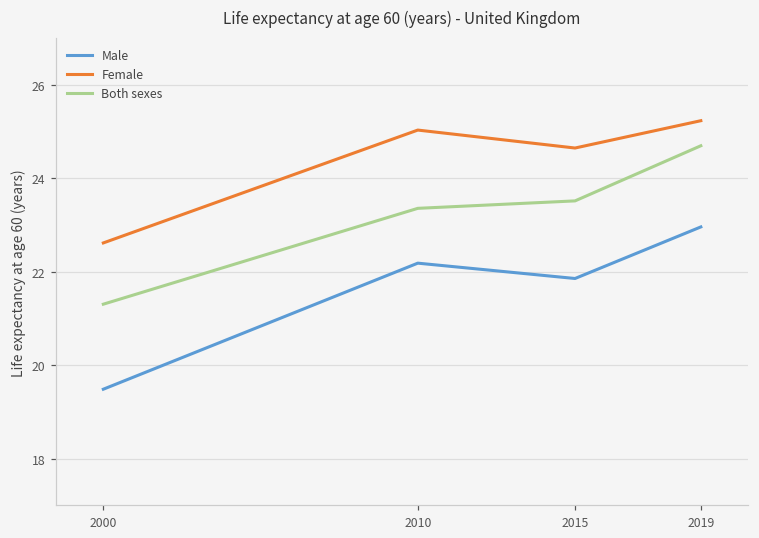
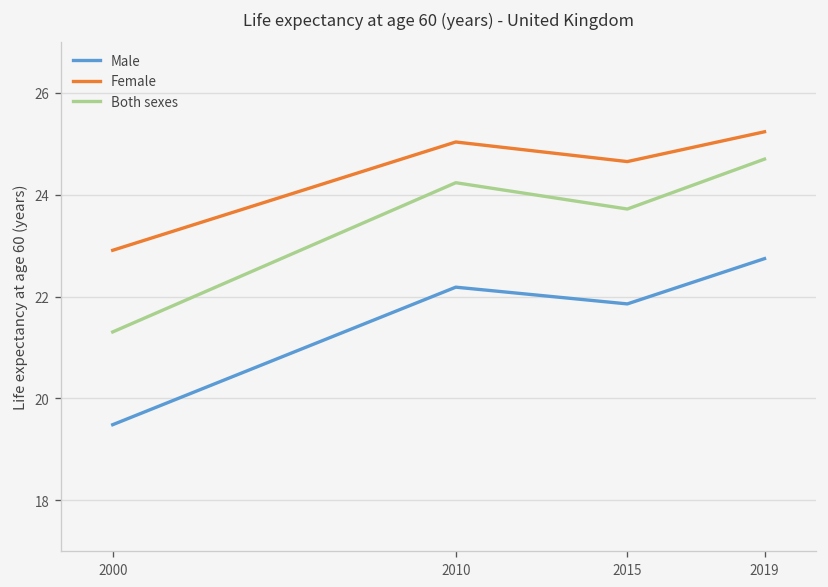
Female, 2000: 22.6 -> 22.9
Both sexes, 2010: 23.4 -> 24.2
Both sexes, 2015: 23.5 -> 23.7
Male, 2019: 23.0 -> 22.7
